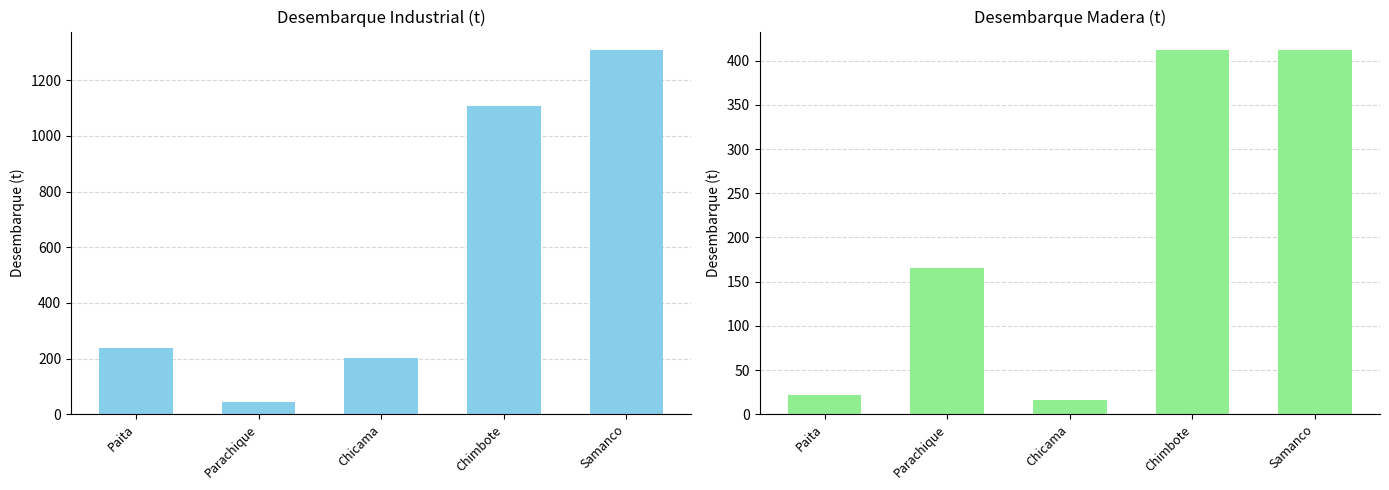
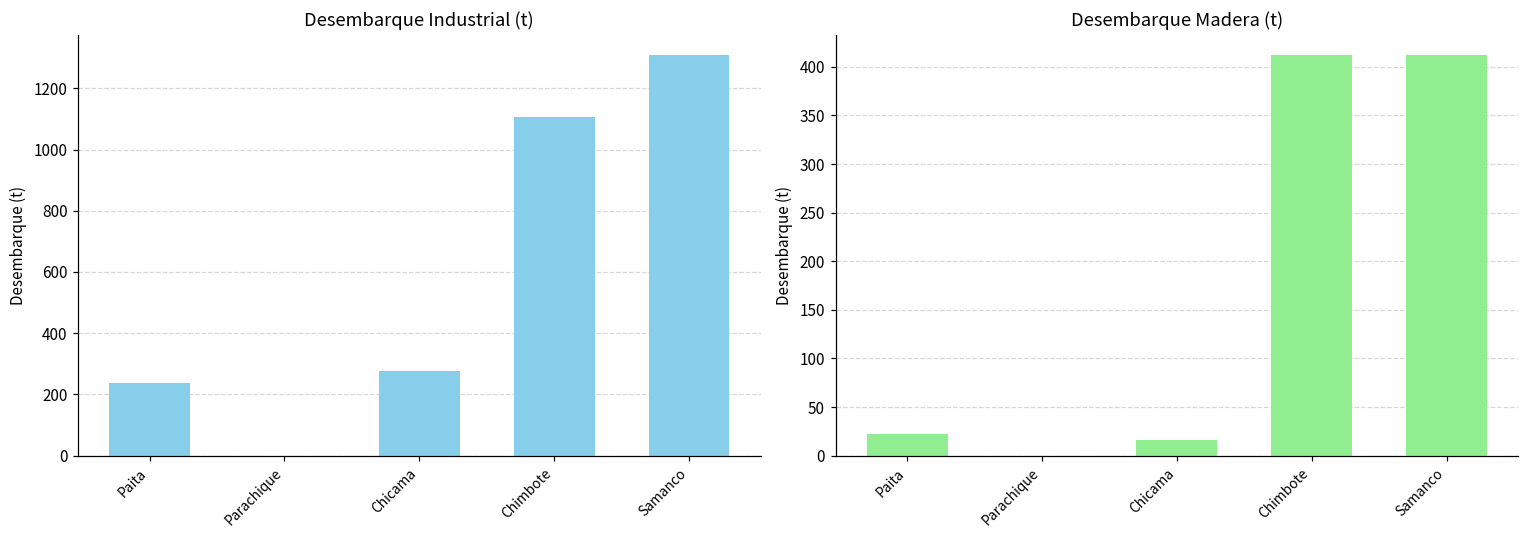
Desembarque Industrial (t), Parachique: 40 -> 0
Desembarque Industrial (t), Chicama: 200 -> 280
Desembarque Madera (t), Parachique: 170 -> 0
